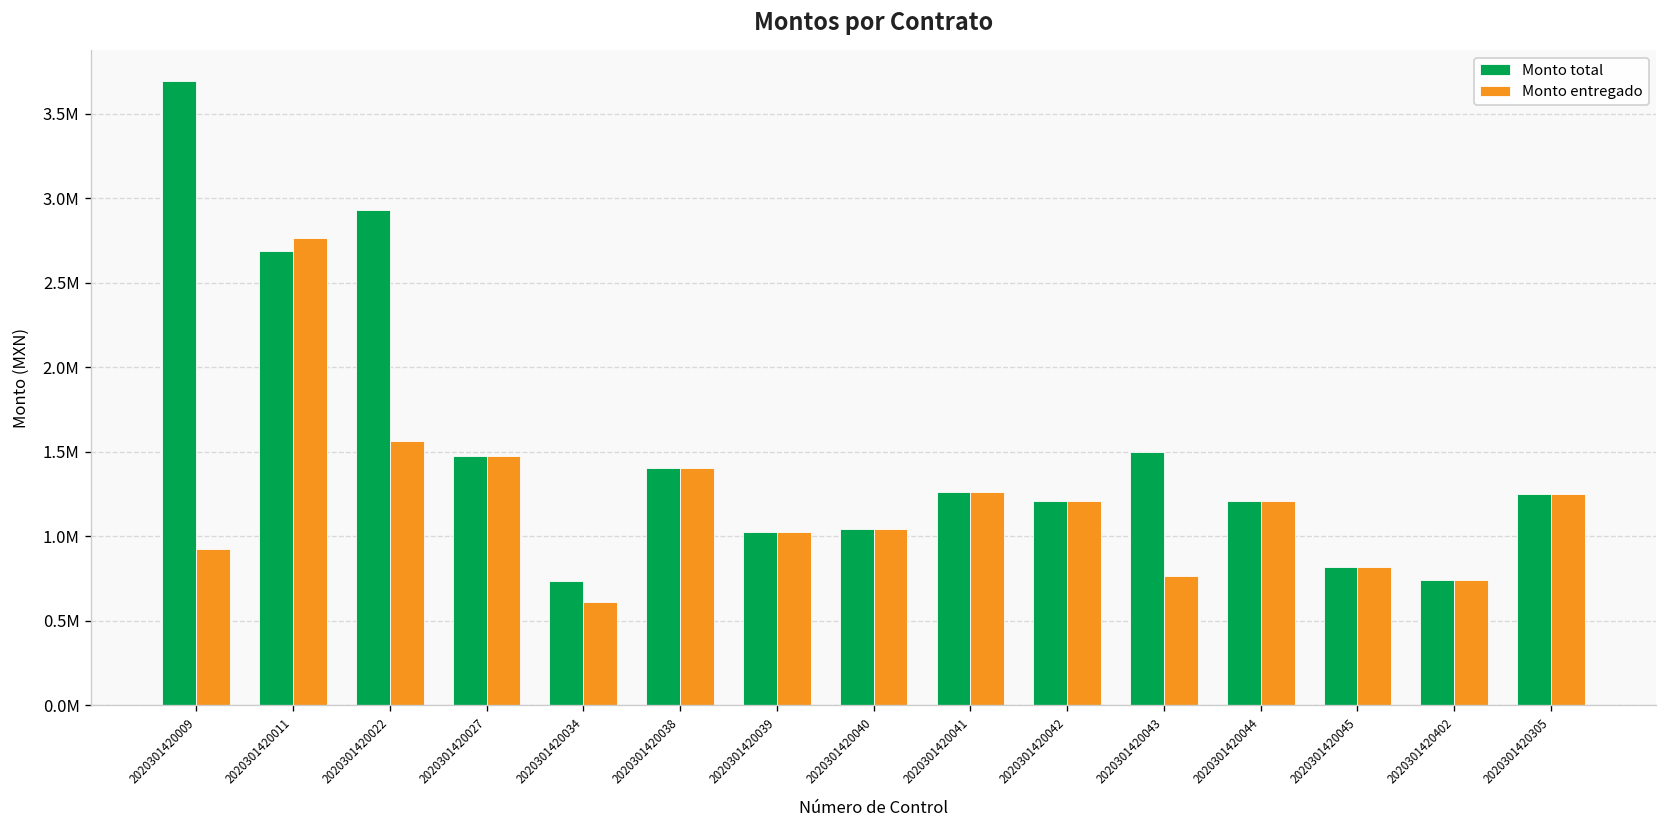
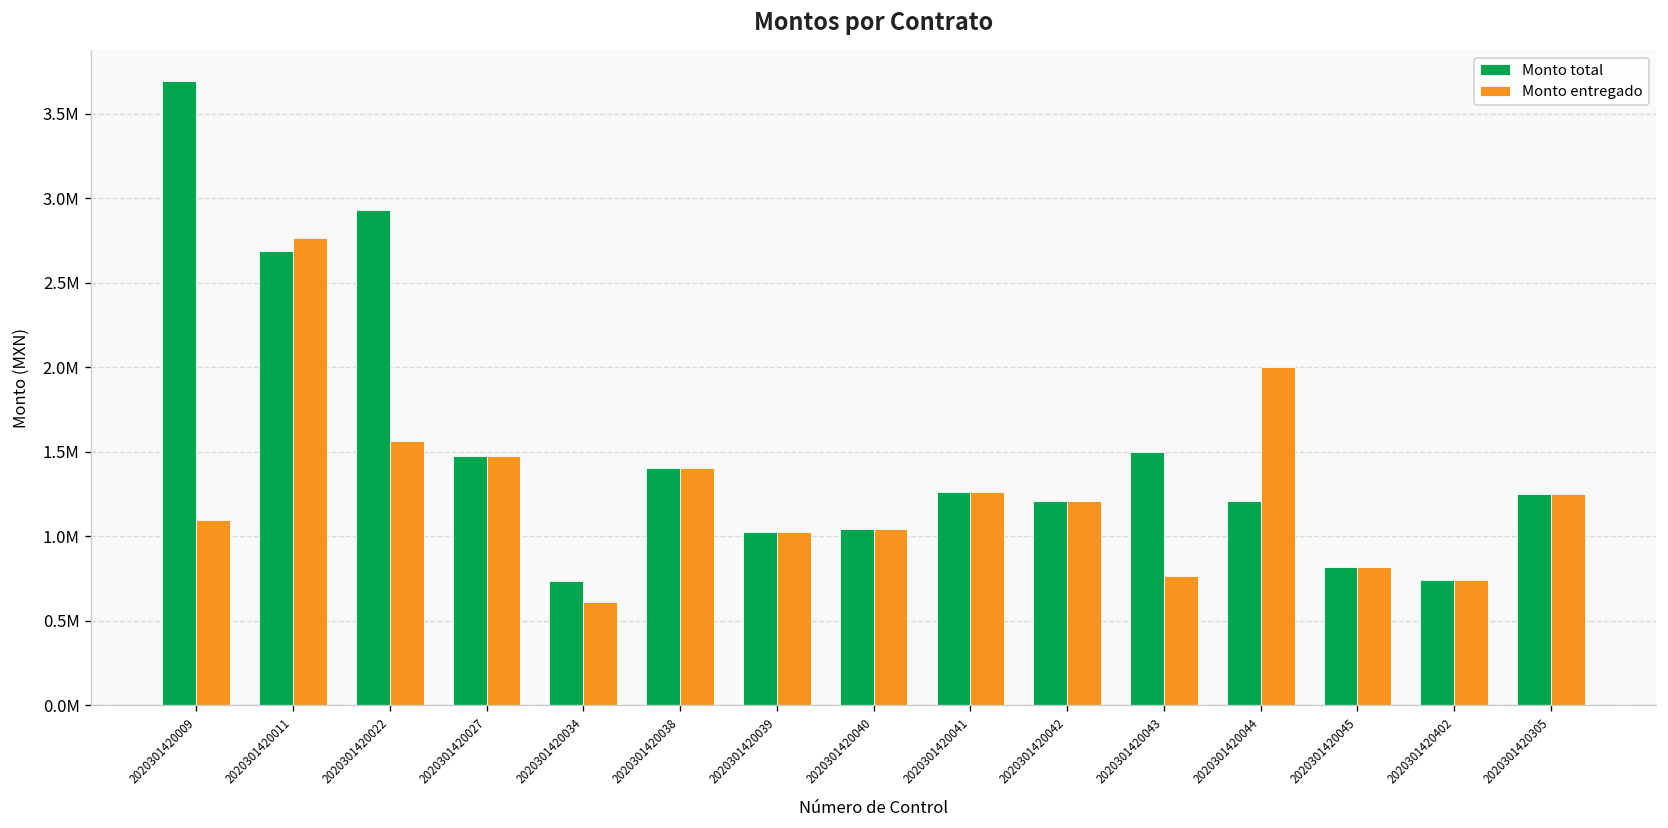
Monto entregado, 2020301420009: 920000 -> 1090000
Monto entregado, 2020301420044: 1210000 -> 2000000
